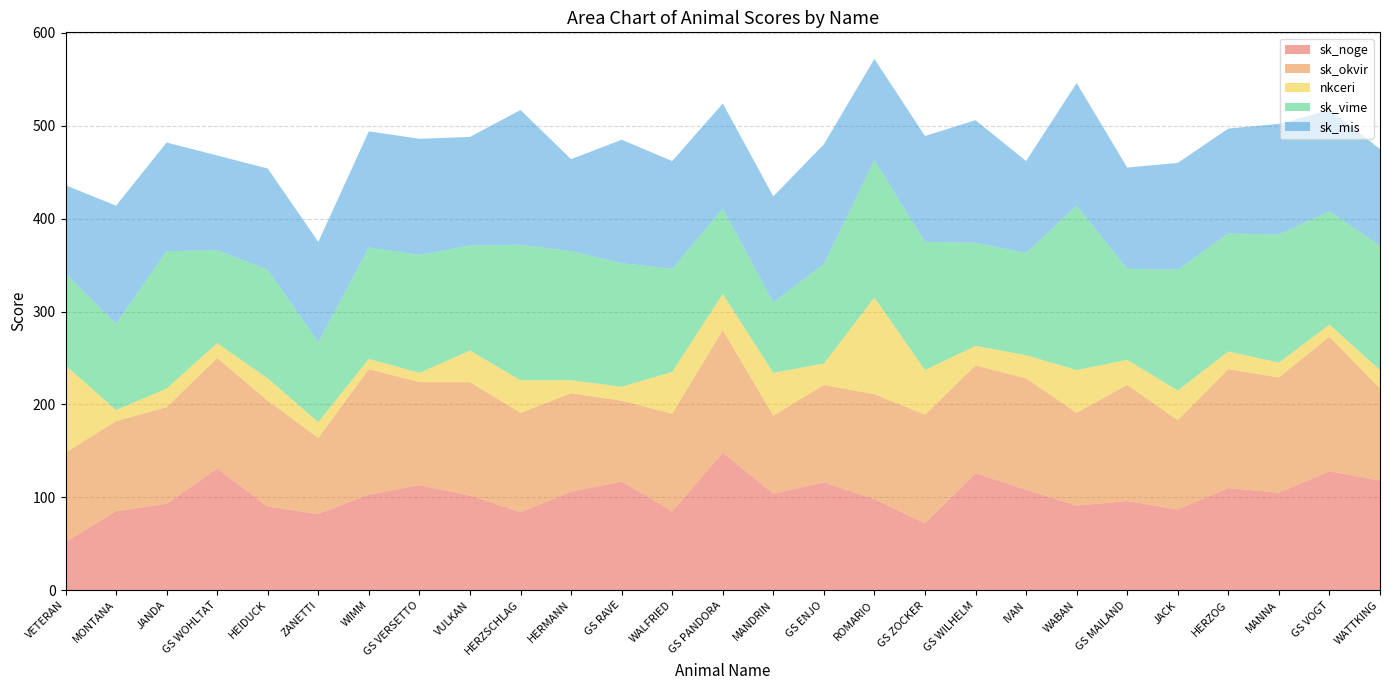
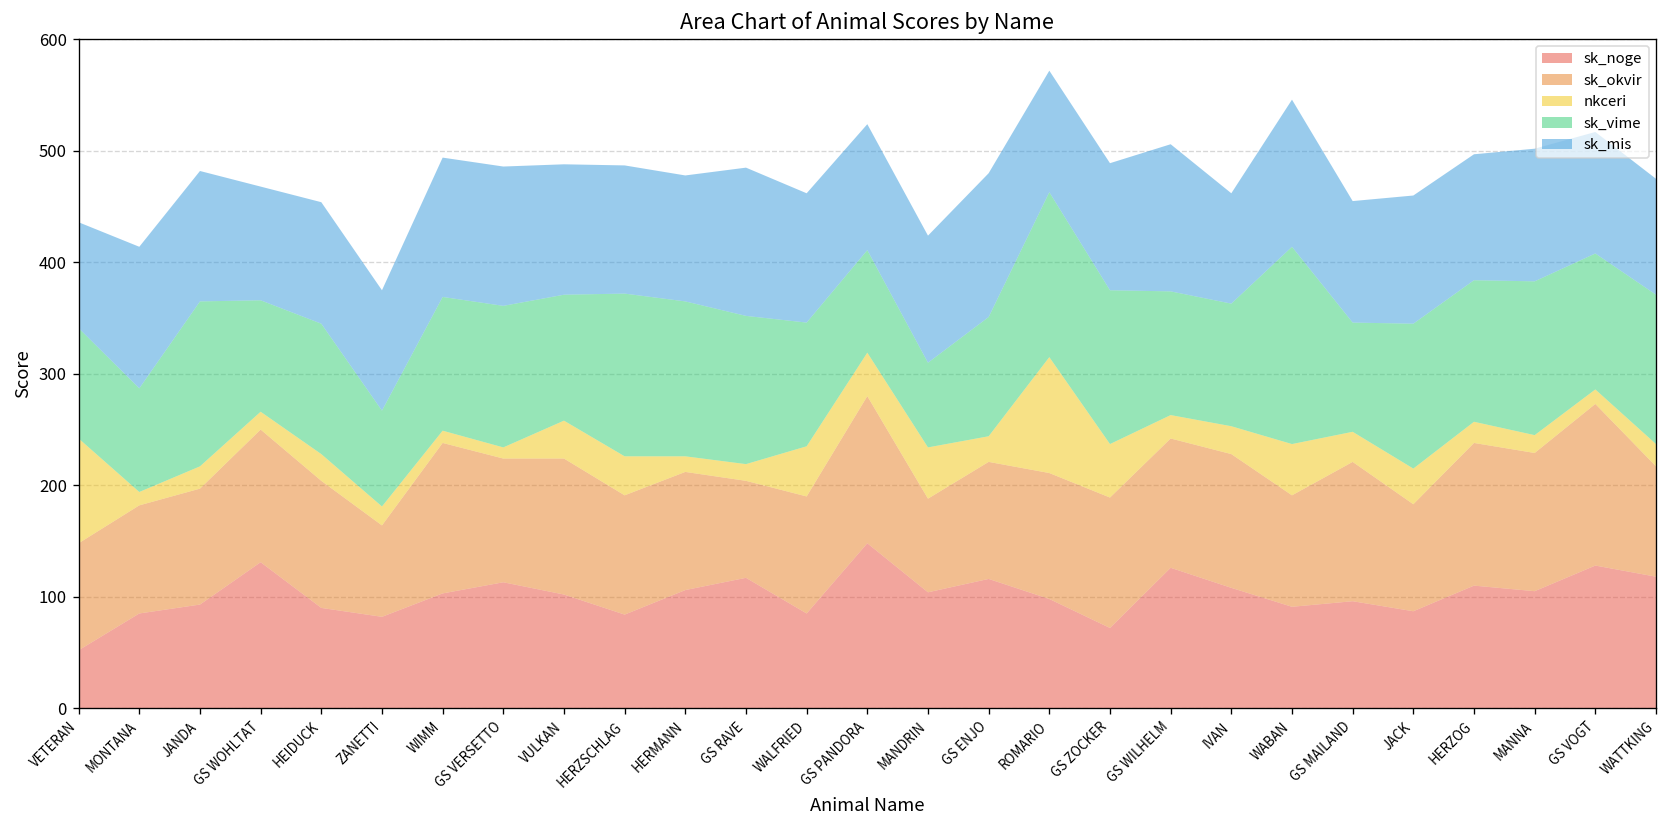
sk_mis, HERZSCHLAG: 150 -> 120
sk_mis, HERMANN: 100 -> 110
